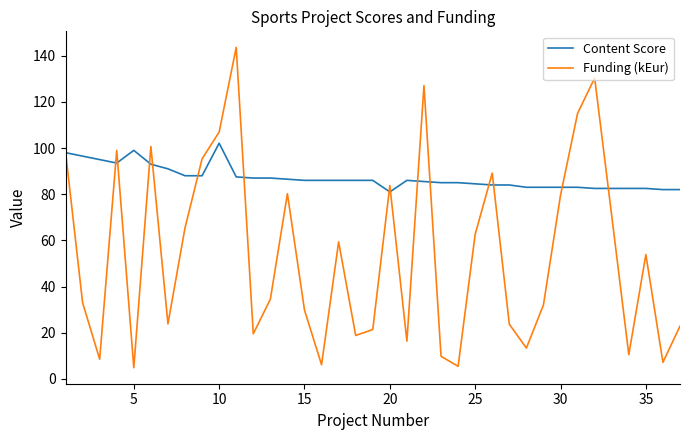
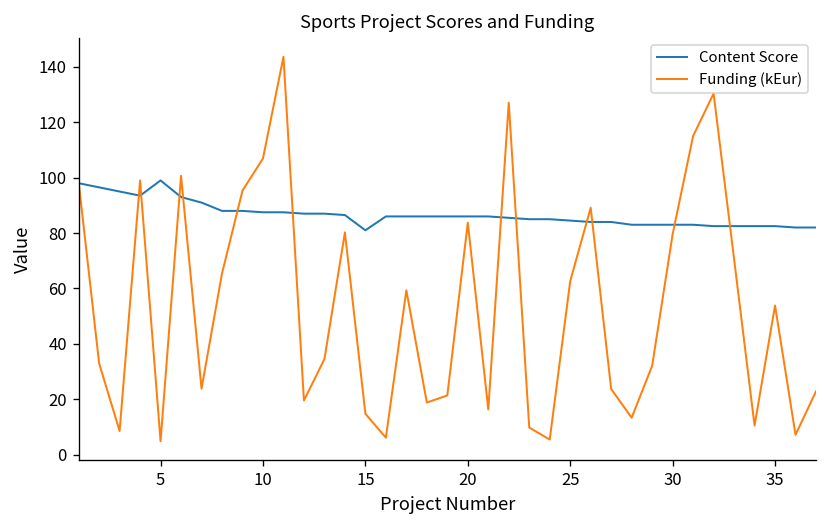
Content Score, 10: 102 -> 88
Content Score, 15: 86 -> 81
Funding (kEur), 15: 30 -> 15
Content Score, 20: 81 -> 86
